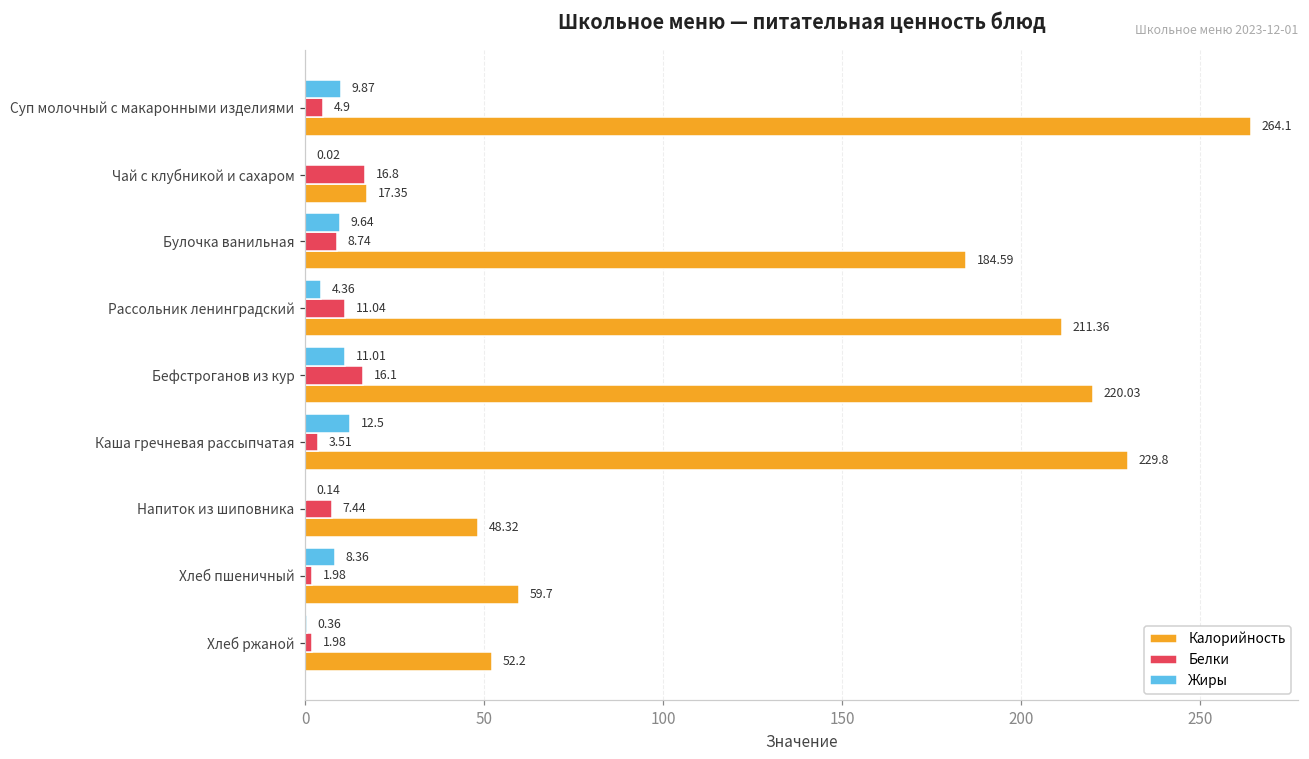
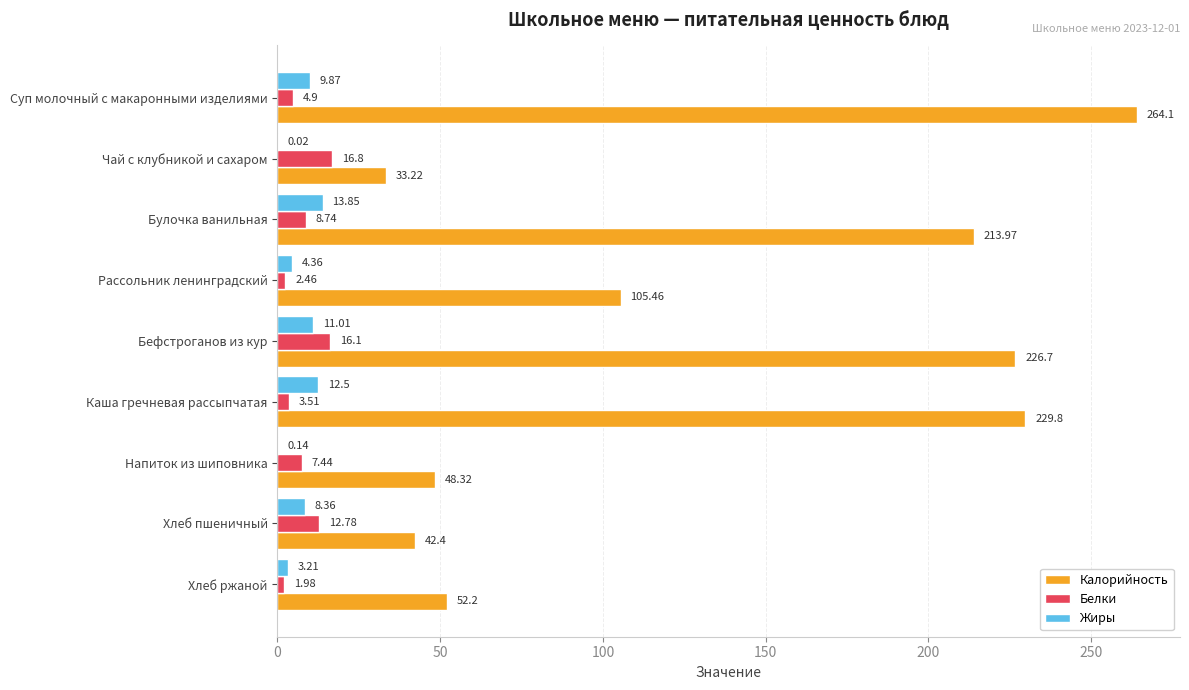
Калорийность, Чай с клубникой и сахаром: 17.35 -> 33.22
Жиры, Булочка ванильная: 9.64 -> 13.85
Калорийность, Булочка ванильная: 184.59 -> 213.97
Белки, Рассольник ленинградский: 11.04 -> 2.46
Калорийность, Рассольник ленинградский: 211.36 -> 105.46
Калорийность, Бефстроганов из кур: 220.03 -> 226.7
Белки, Хлеб пшеничный: 1.98 -> 12.78
Калорийность, Хлеб пшеничный: 59.7 -> 42.4
Жиры, Хлеб ржаной: 0.36 -> 3.21
